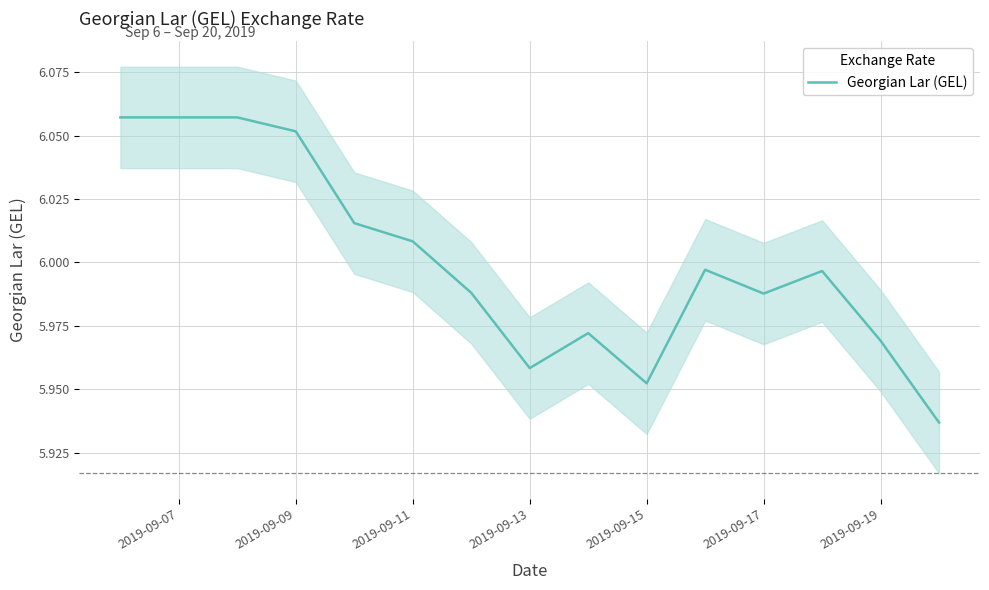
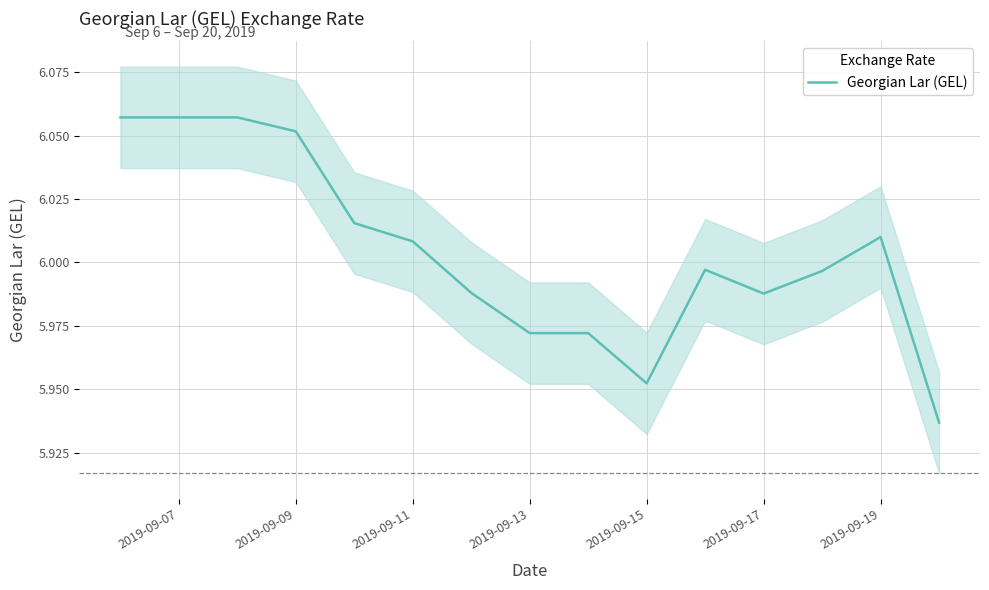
Georgian Lar (GEL), 2019-09-13: 5.958 -> 5.972
Georgian Lar (GEL), 2019-09-19: 5.969 -> 6.010
